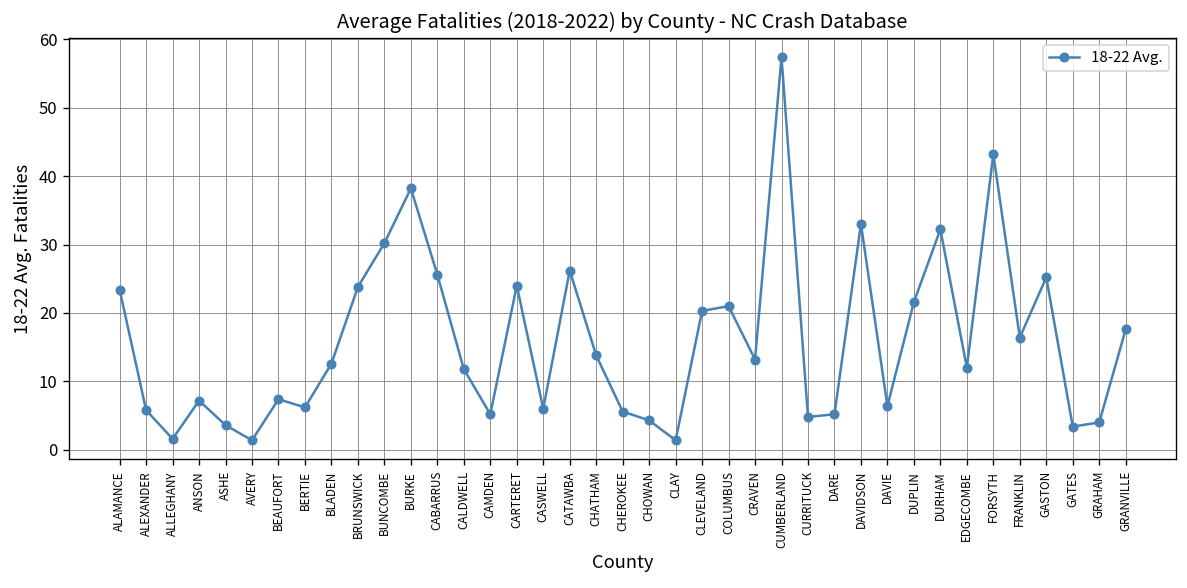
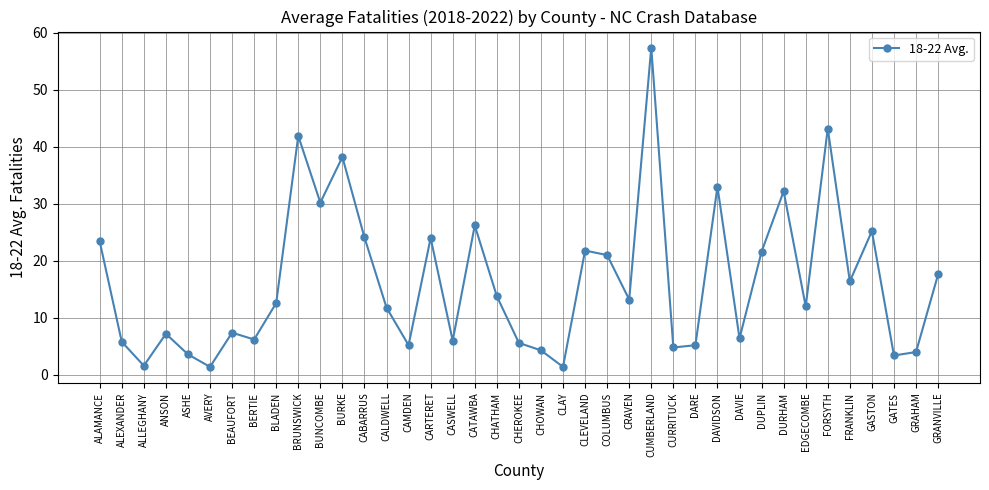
BRUNSWICK: 24 -> 42
CABARRUS: 26 -> 24
CLEVELAND: 20 -> 22
